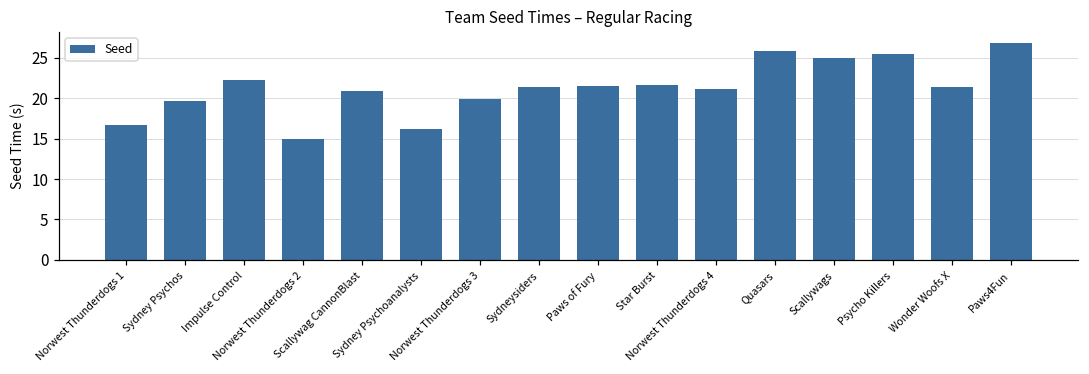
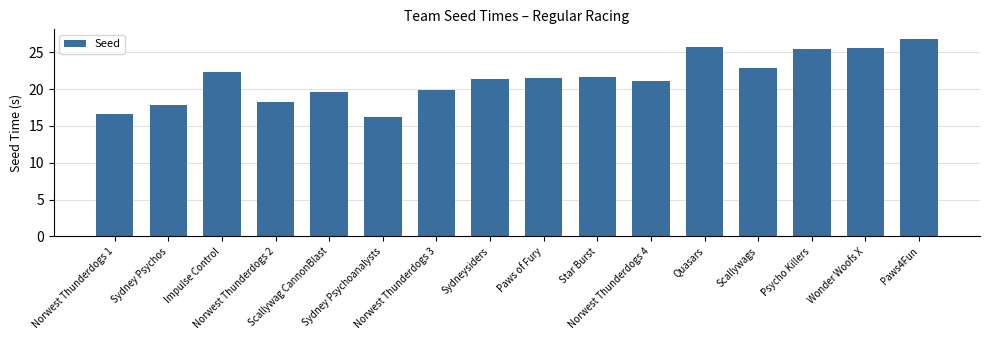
Sydney Psychos: 20 -> 18
Norwest Thunderdogs 2: 15 -> 18
Scallywag CannonBlast: 21 -> 20
Scallywags: 25 -> 23
Wonder Woofs X: 21 -> 26
